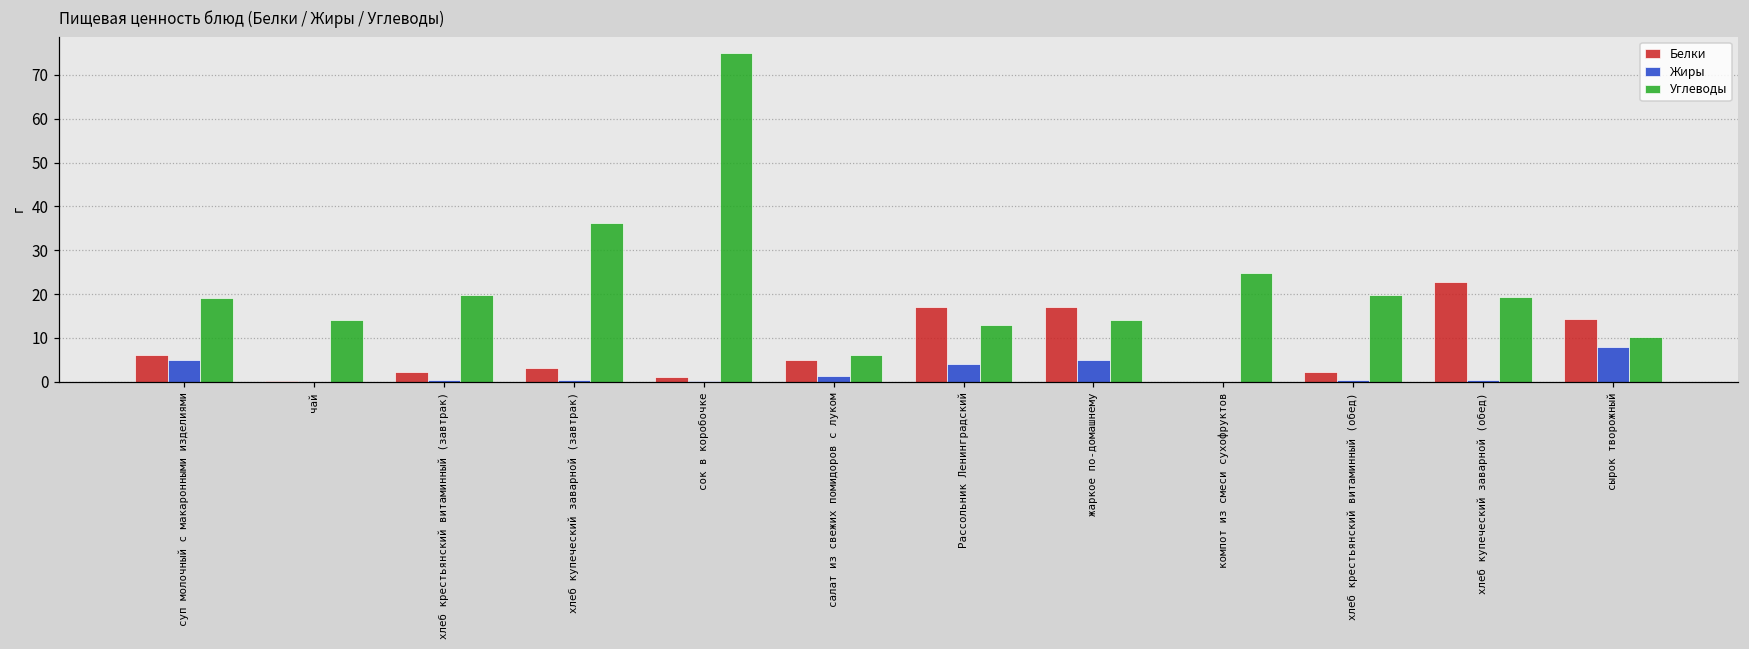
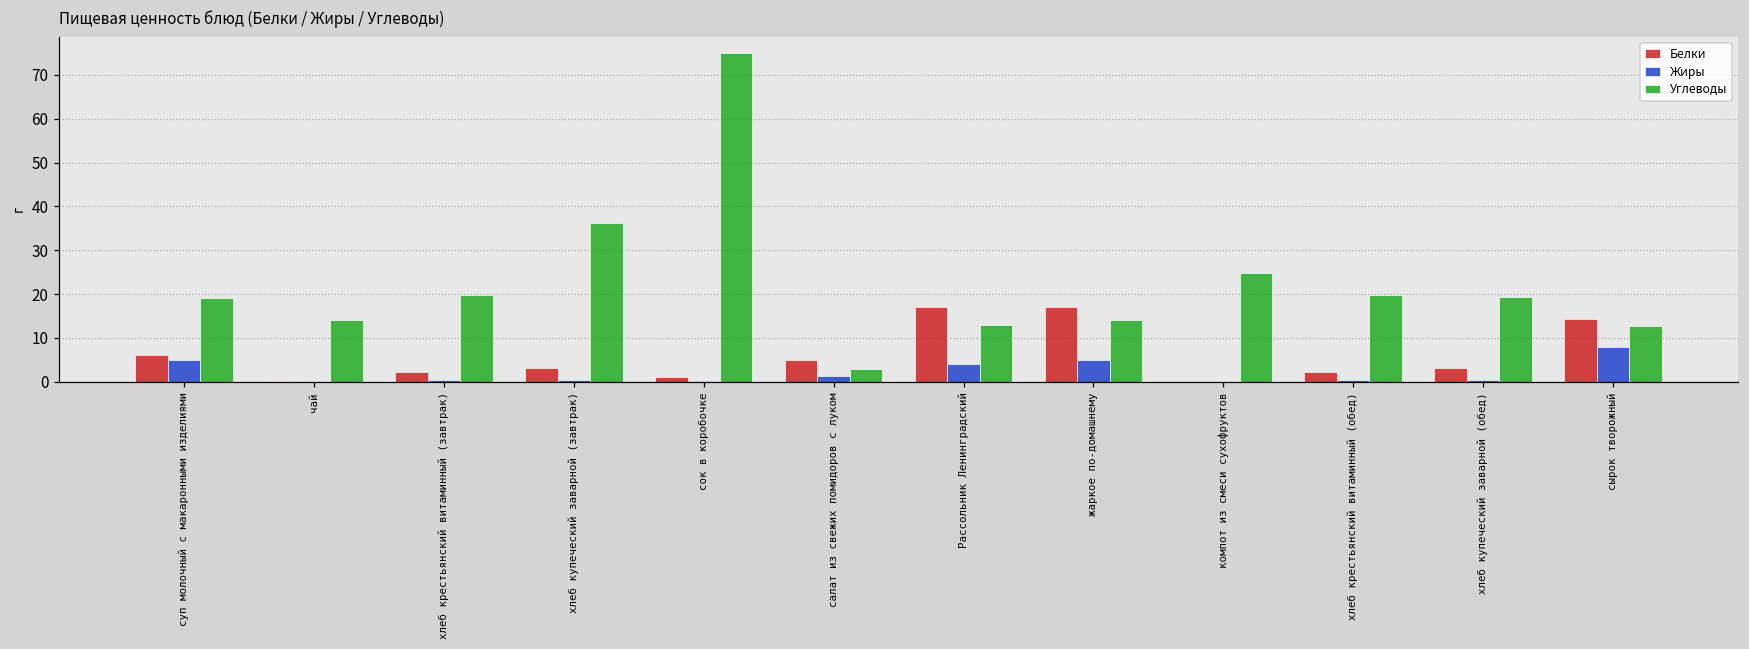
Углеводы, салат из свежих помидоров с луком: 6 -> 3
Белки, хлеб купеческий заварной (обед): 23 -> 3
Углеводы, сырок творожный: 10 -> 13
